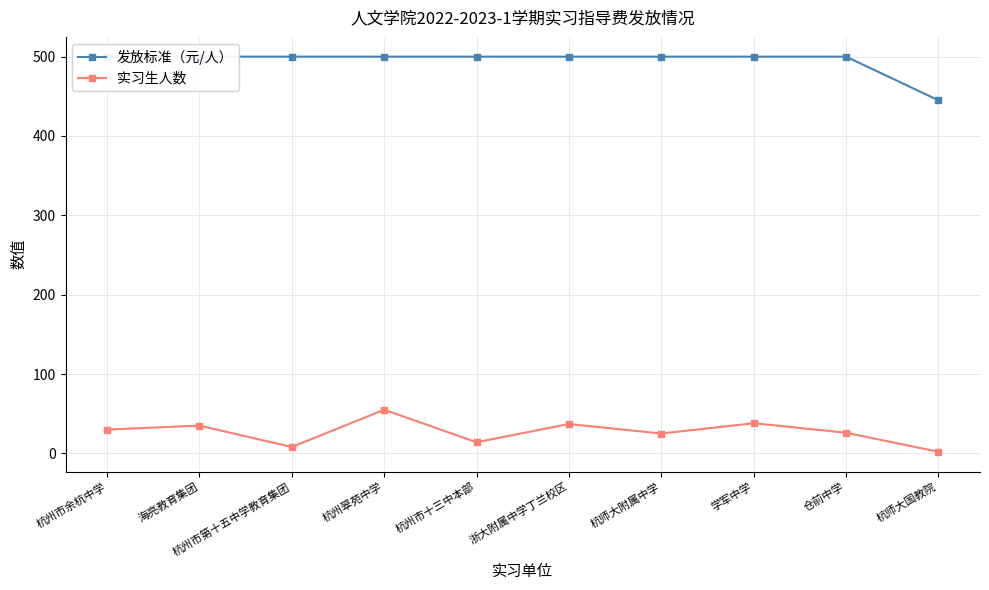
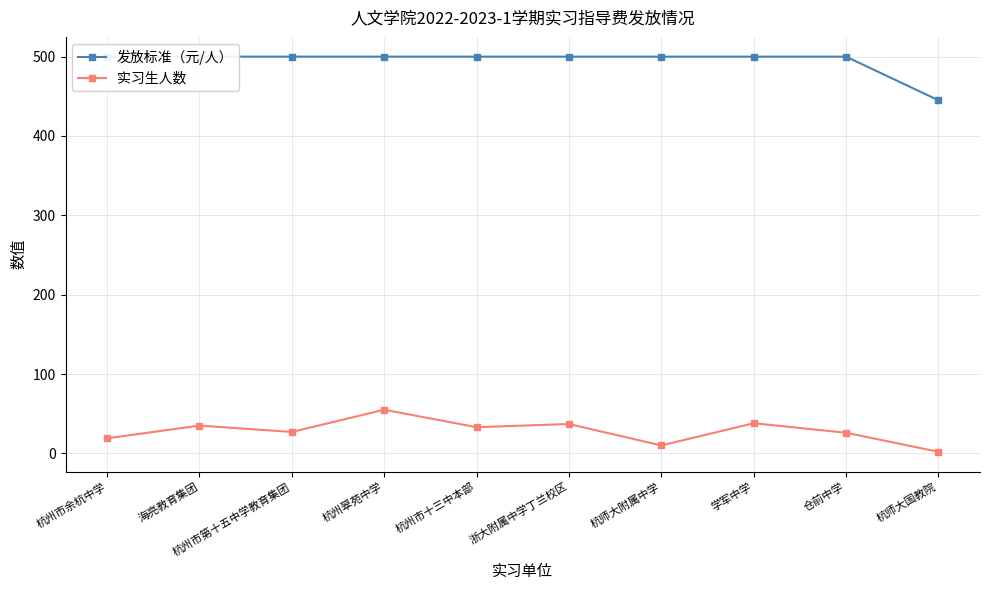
实习生人数, 杭州市余杭中学: 30 -> 20
实习生人数, 杭州市第十五中学教育集团: 10 -> 30
实习生人数, 杭州市十三中本部: 10 -> 30
实习生人数, 杭师大附属中学: 30 -> 10
